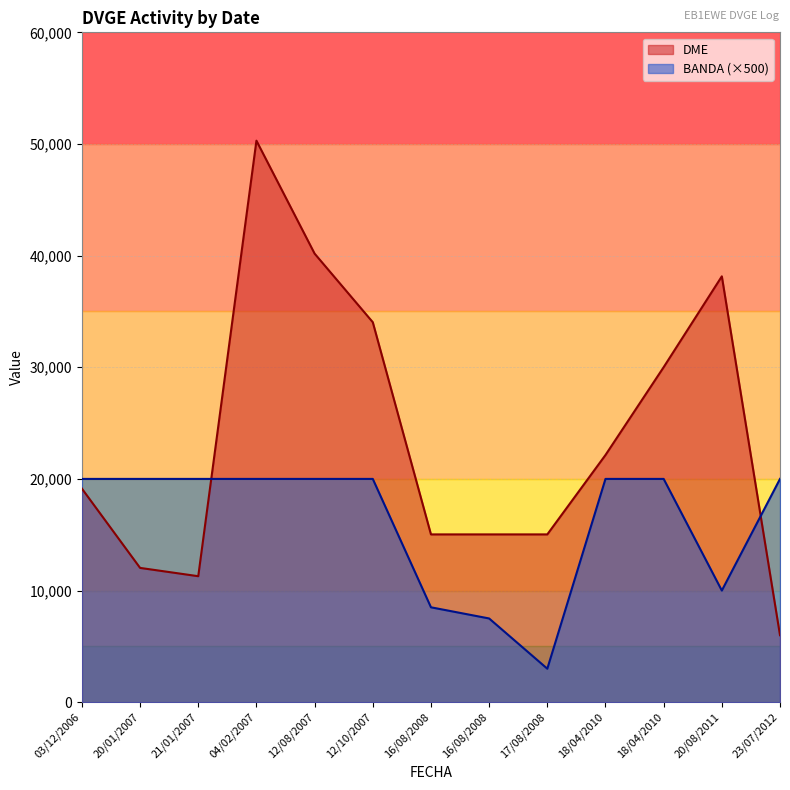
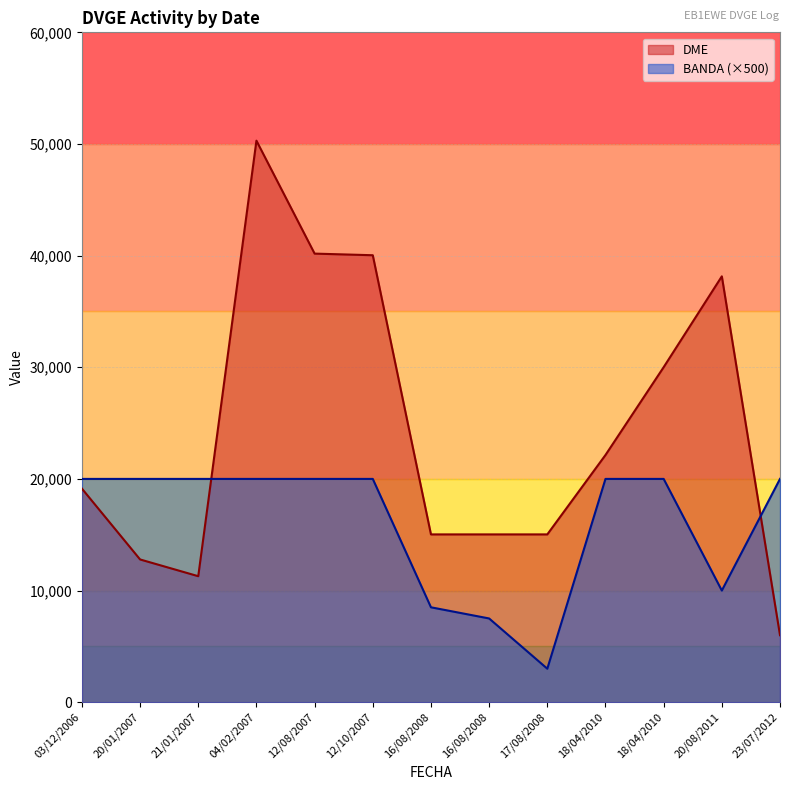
DME, 20/01/2007: 12,000 -> 12,800
DME, 12/10/2007: 34,000 -> 40,000
